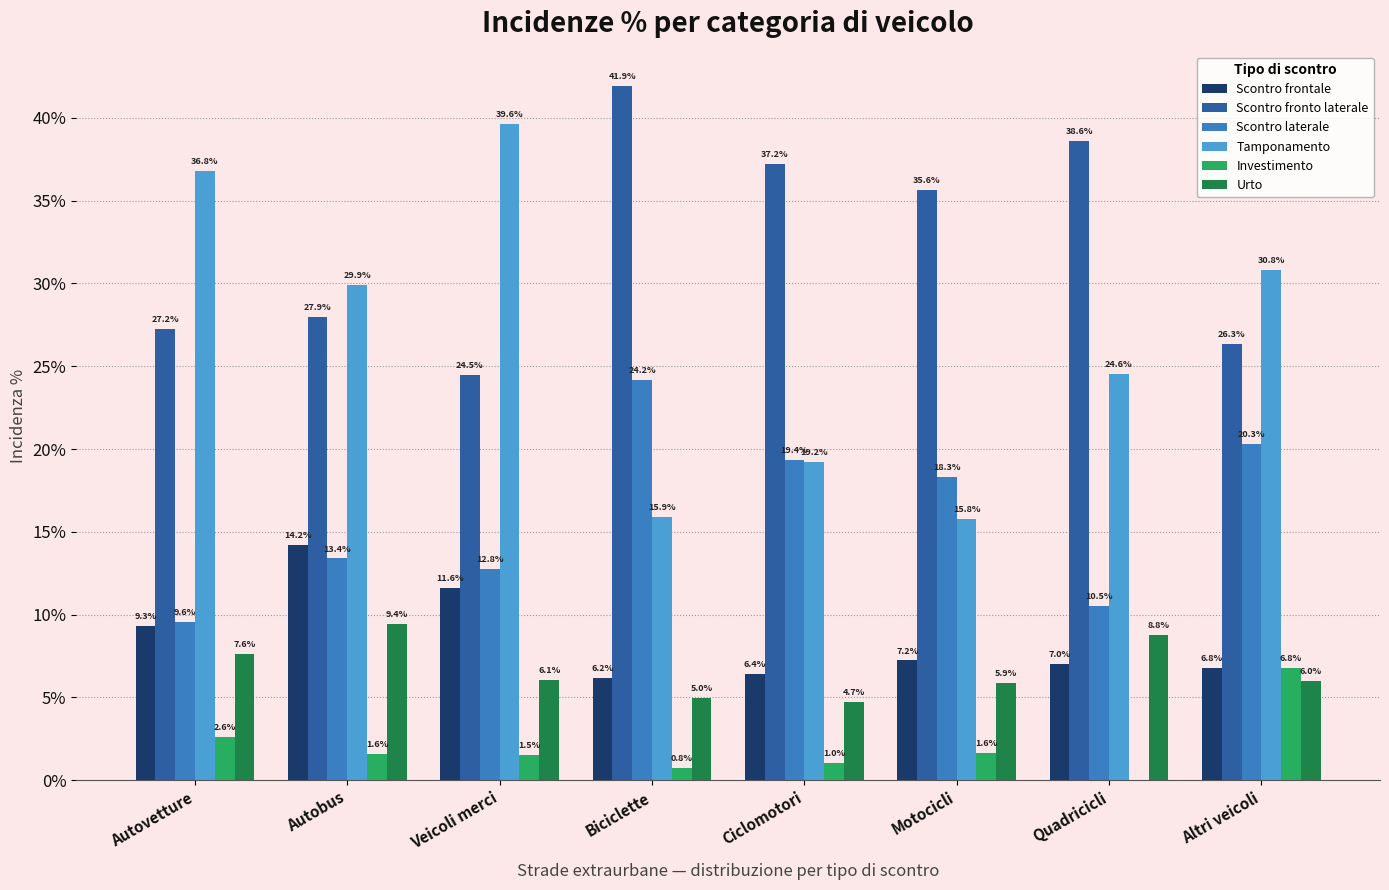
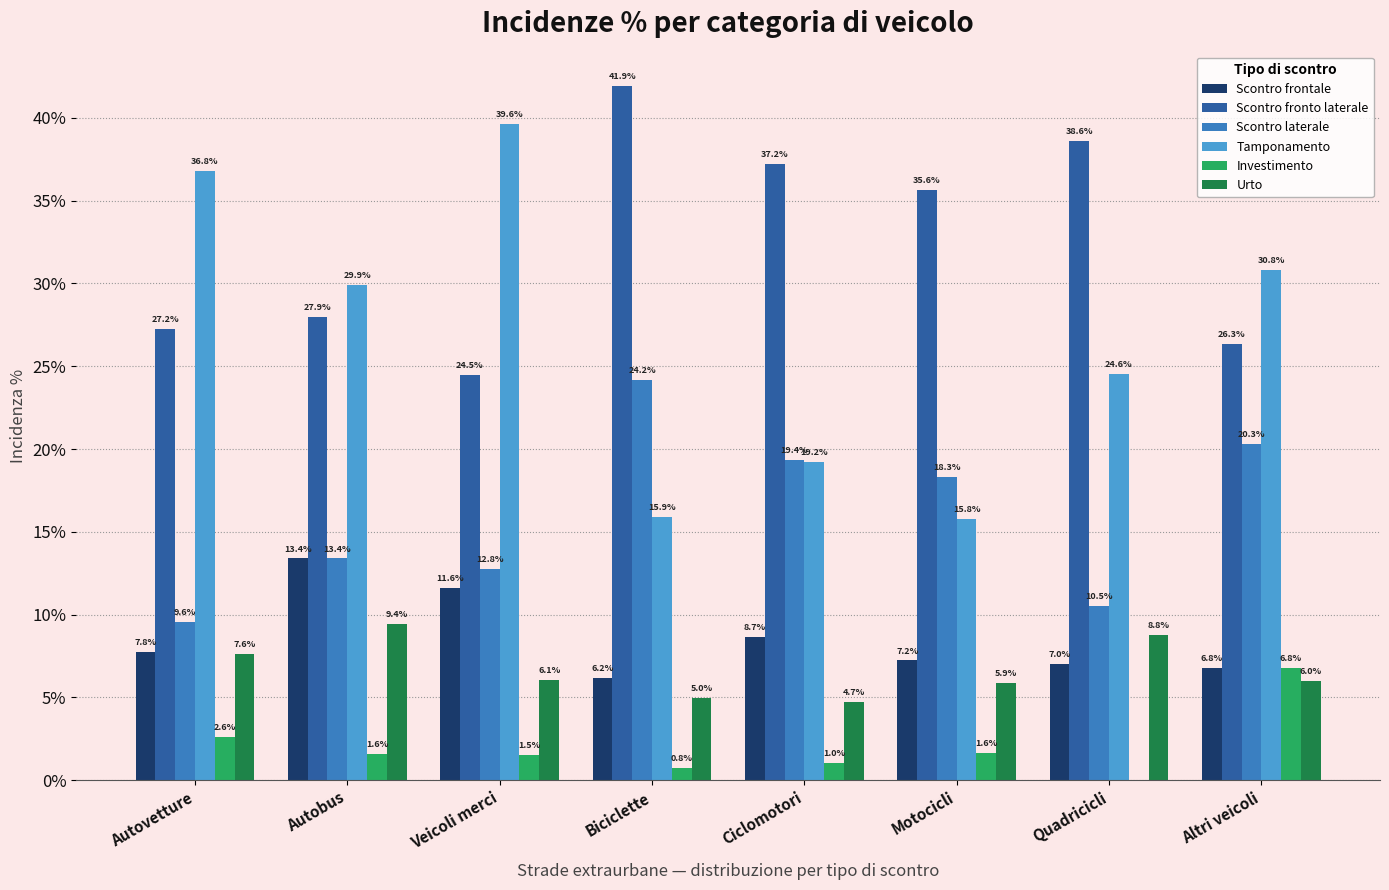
Scontro frontale, Autovetture: 9.3% -> 7.8%
Scontro frontale, Autobus: 14.2% -> 13.4%
Scontro frontale, Ciclomotori: 6.4% -> 8.7%
